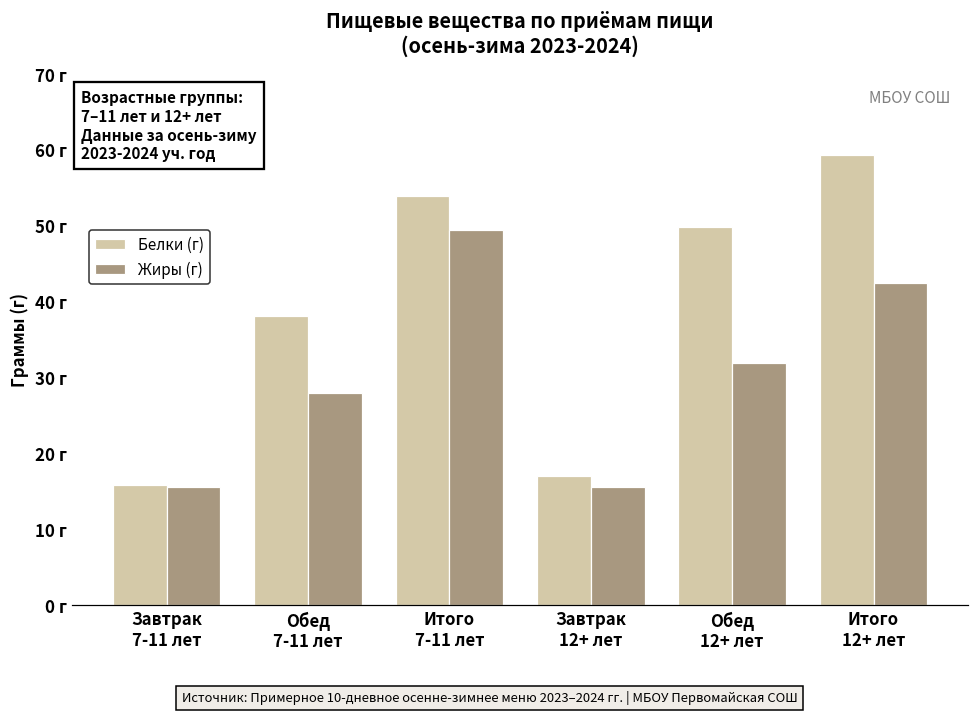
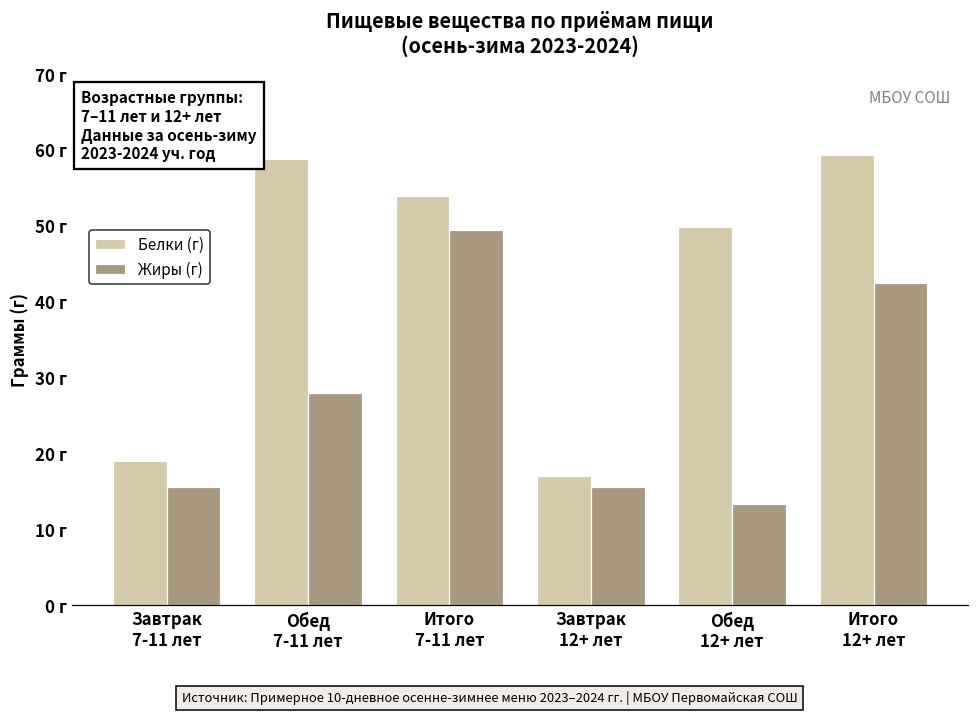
Белки (г), Завтрак 7-11 лет: 16 г -> 19 г
Белки (г), Обед 7-11 лет: 38 г -> 59 г
Жиры (г), Обед 12+ лет: 32 г -> 13 г
